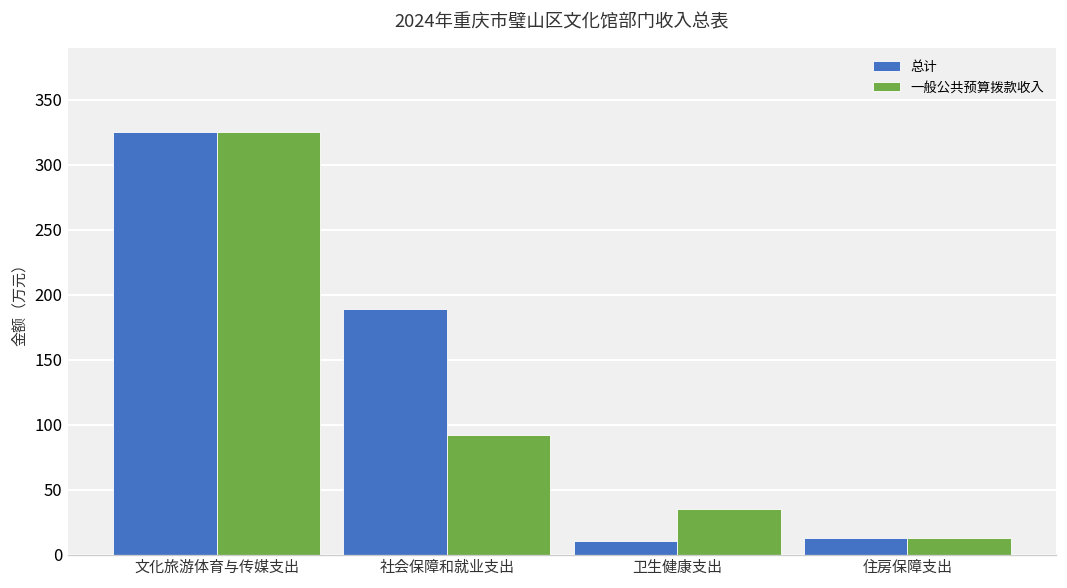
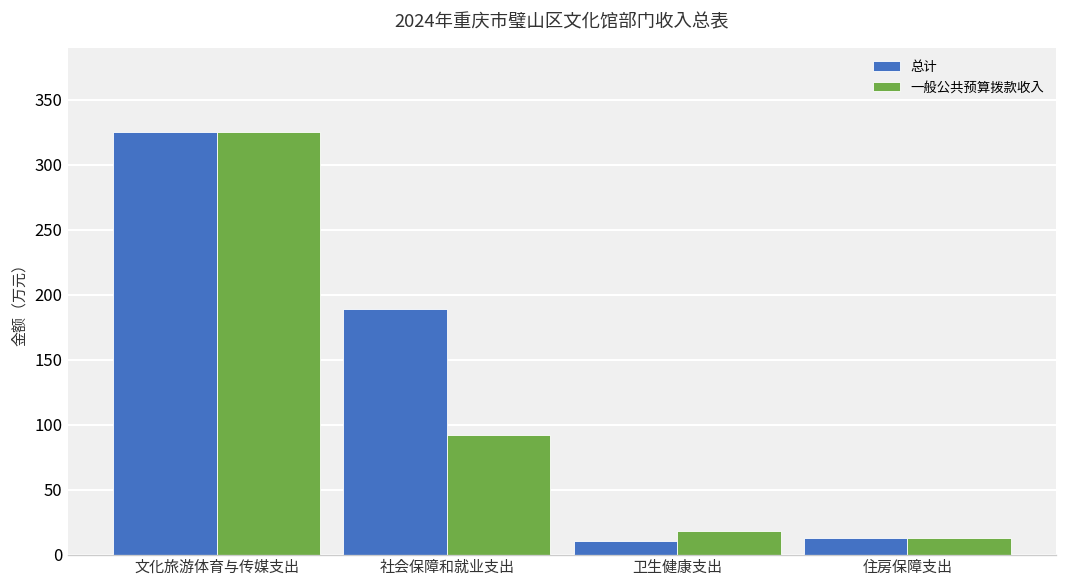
一般公共预算拨款收入, 卫生健康支出: 35 -> 18
